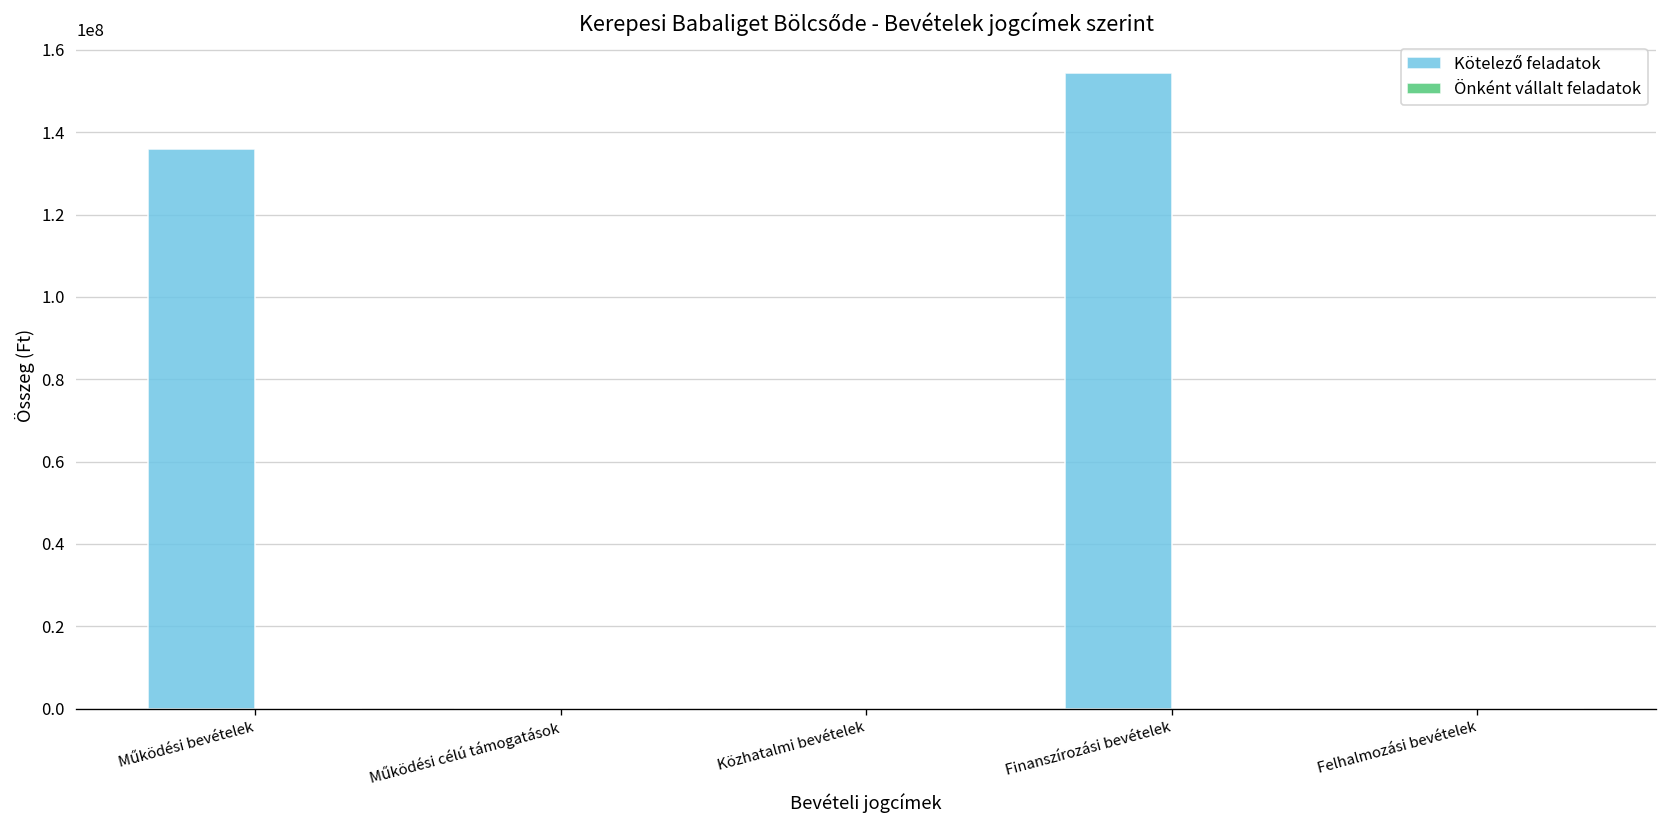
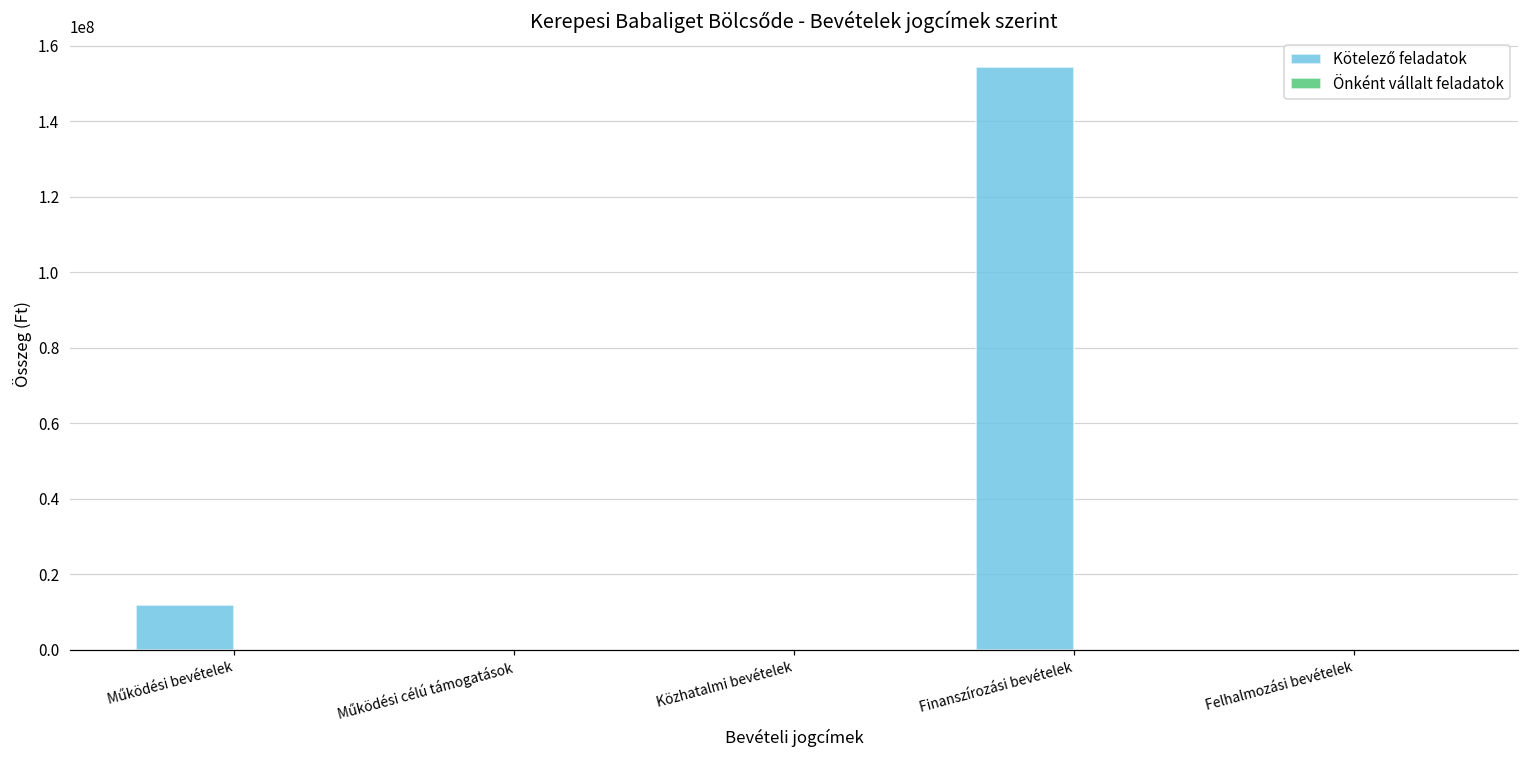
Kötelező feladatok, Működési bevételek: 136000000 -> 12000000
